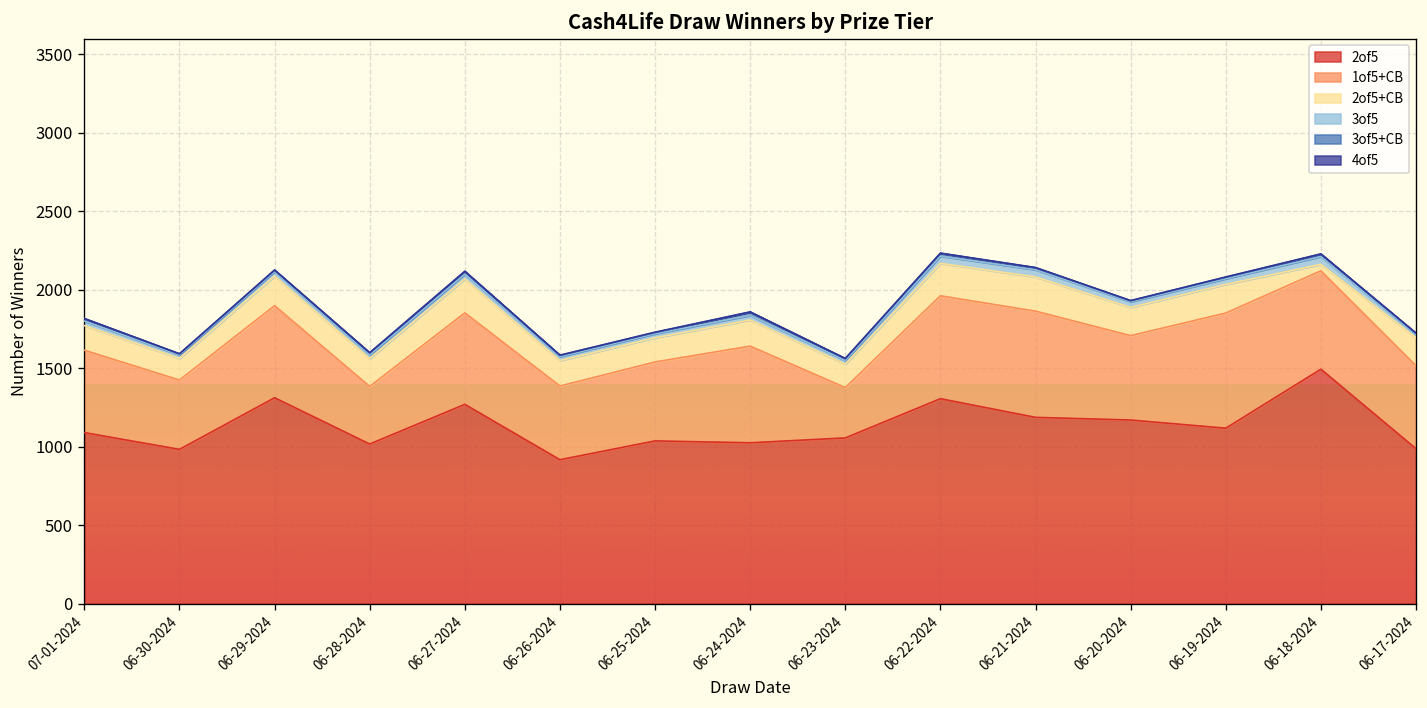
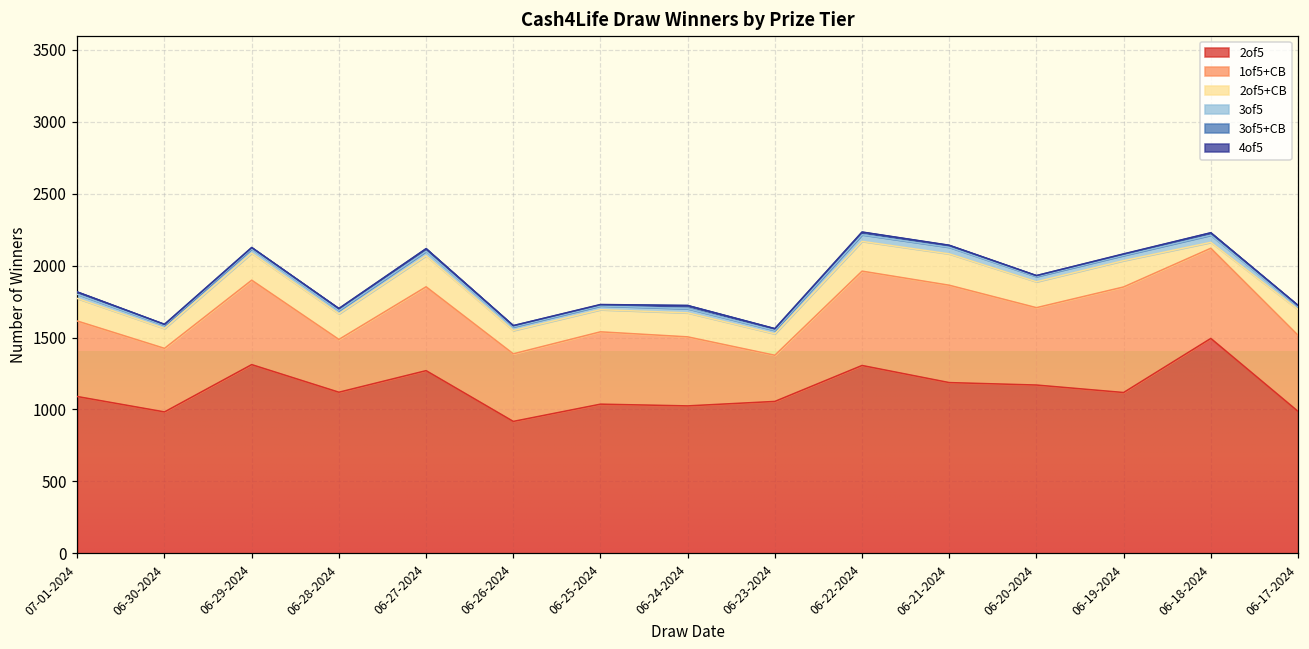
2of5, 06-28-2024: 1020 -> 1120
1of5+CB, 06-24-2024: 620 -> 480
